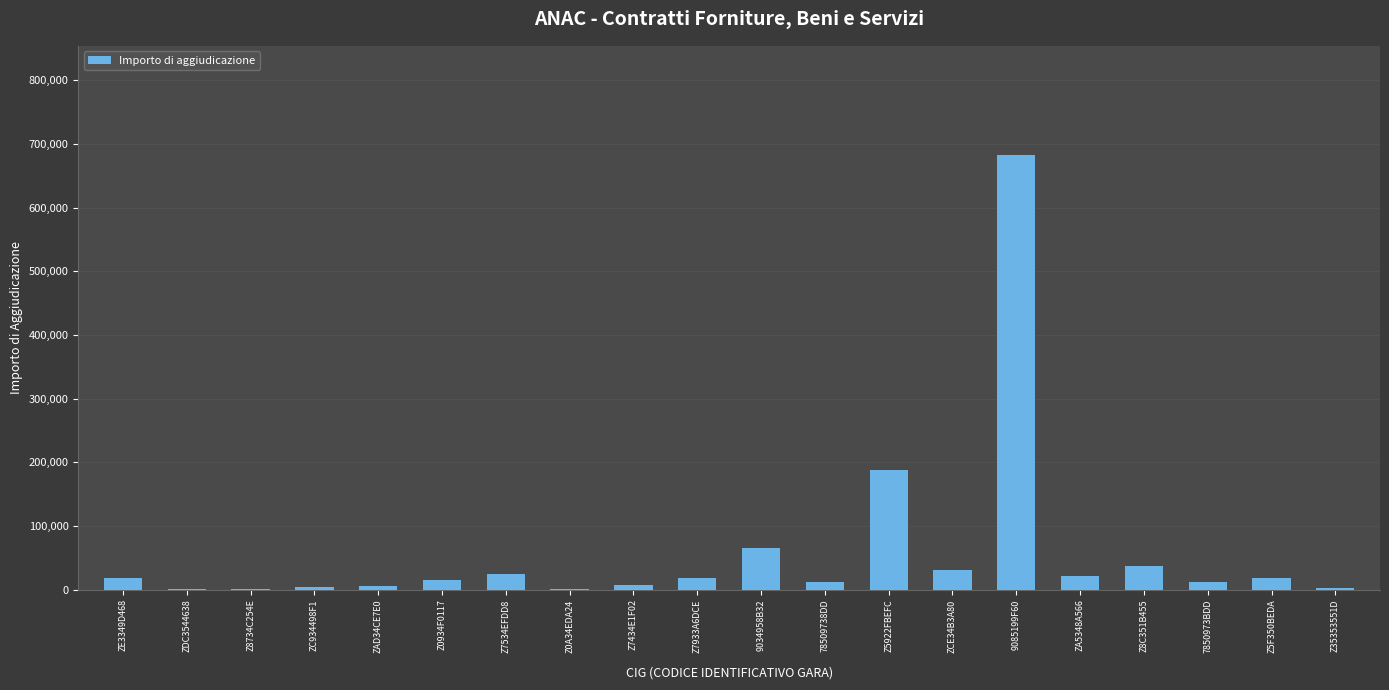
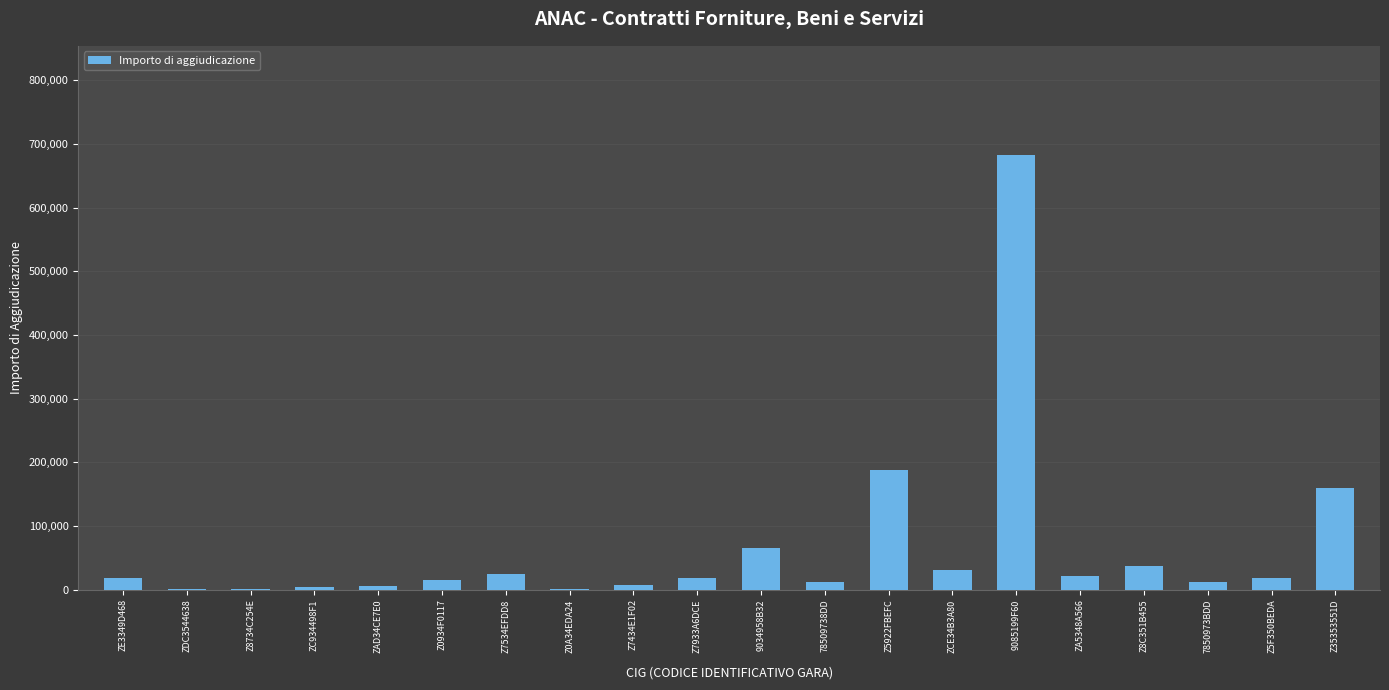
Z35353551D: 0 -> 160,000
